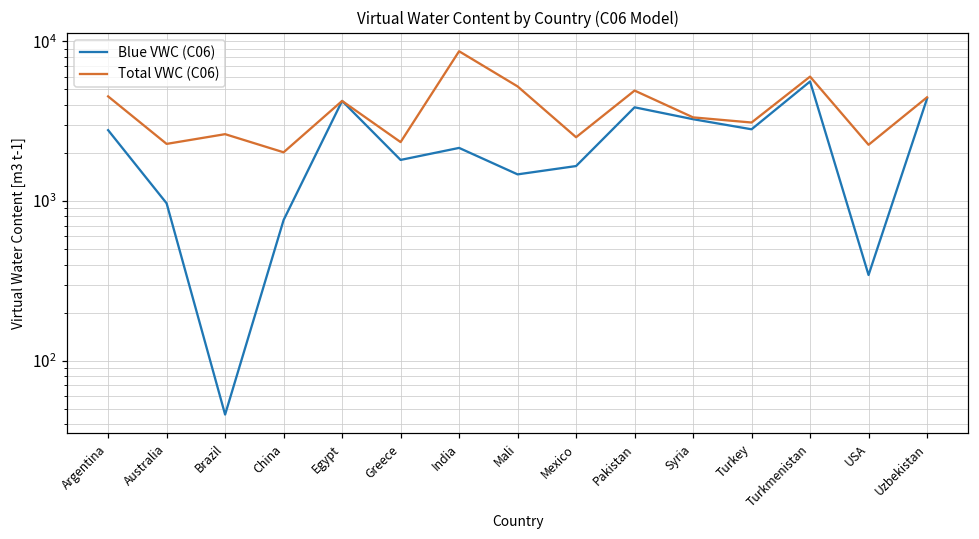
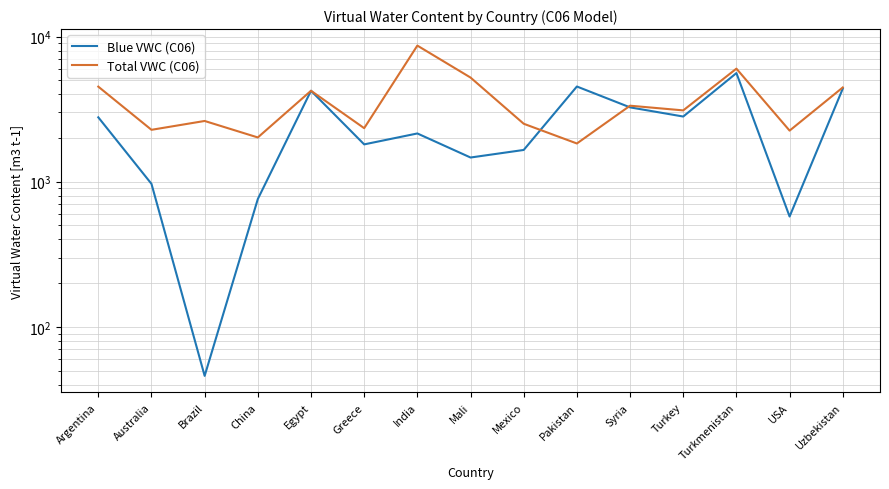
Blue VWC (C06), Pakistan: 3900 -> 4500
Total VWC (C06), Pakistan: 4900 -> 1800
Blue VWC (C06), USA: 340 -> 580
